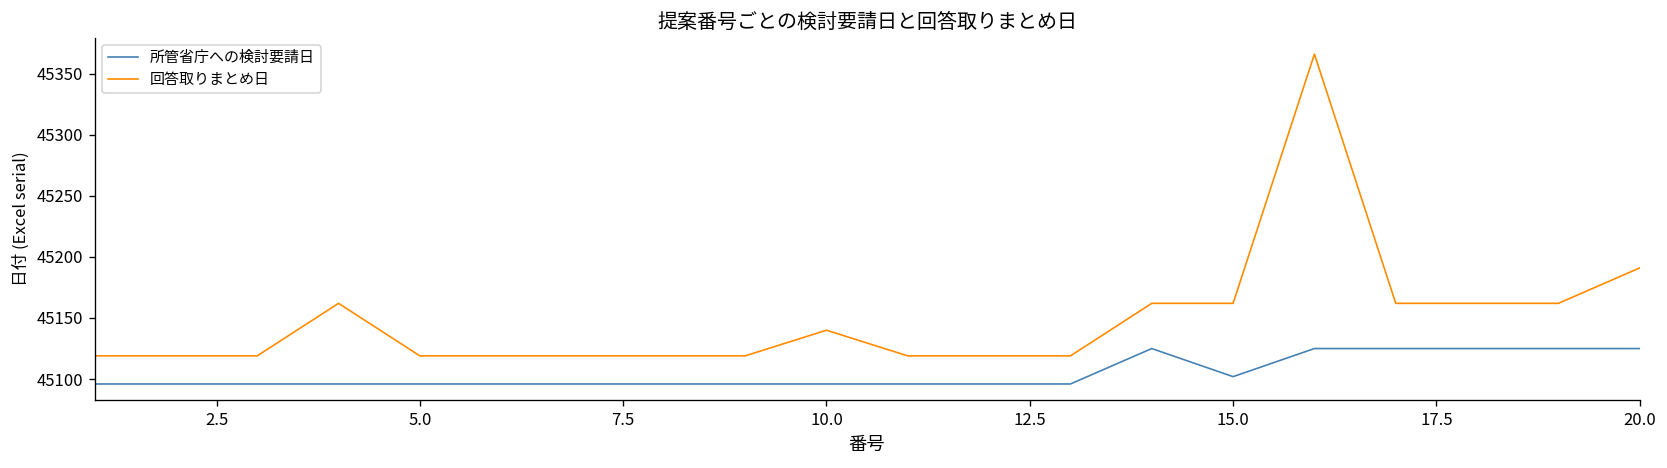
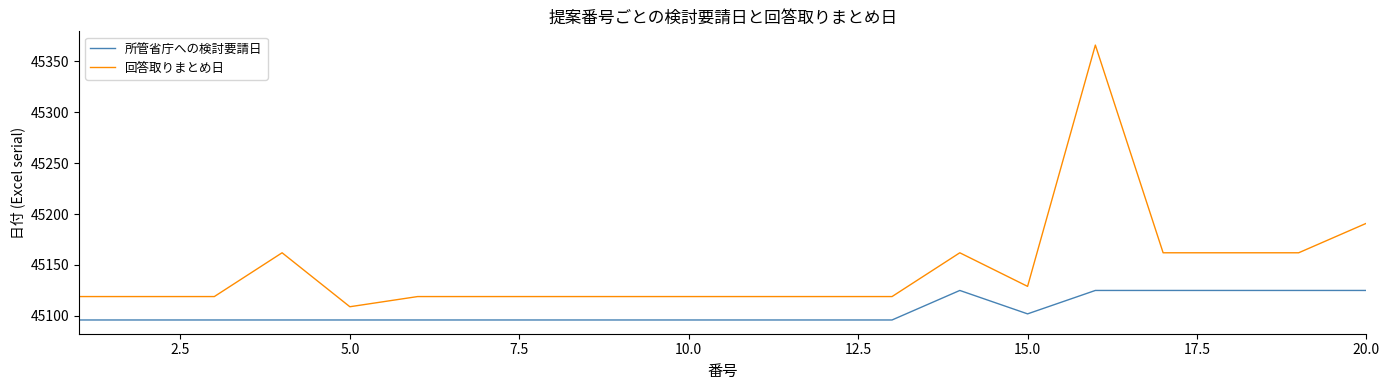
回答取りまとめ日, 5.0: 45119 -> 45109
回答取りまとめ日, 10.0: 45140 -> 45119
回答取りまとめ日, 15.0: 45162 -> 45129
